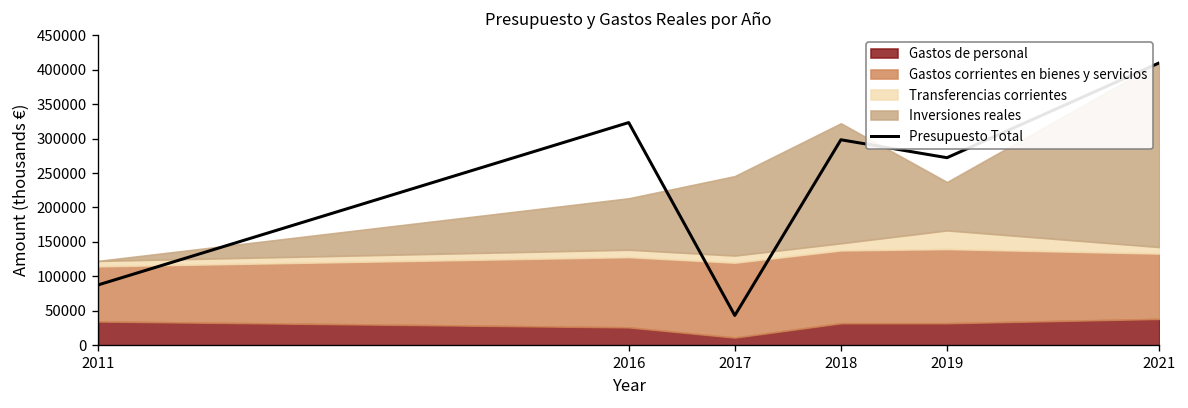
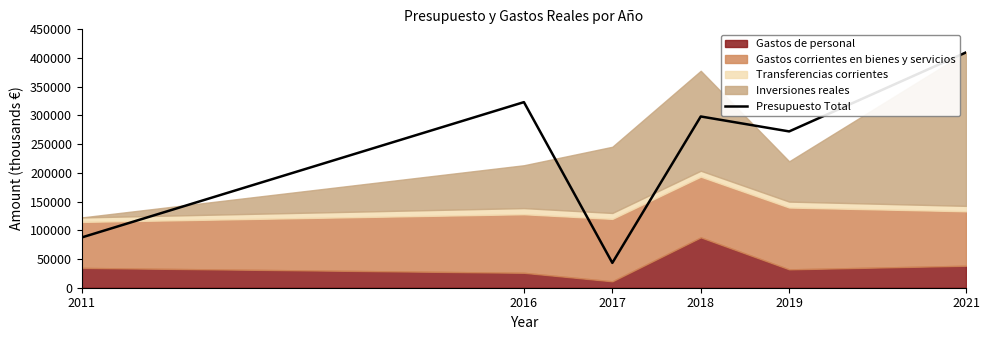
Gastos de personal, 2018: 30000 -> 90000
Transferencias corrientes, 2019: 30000 -> 10000
